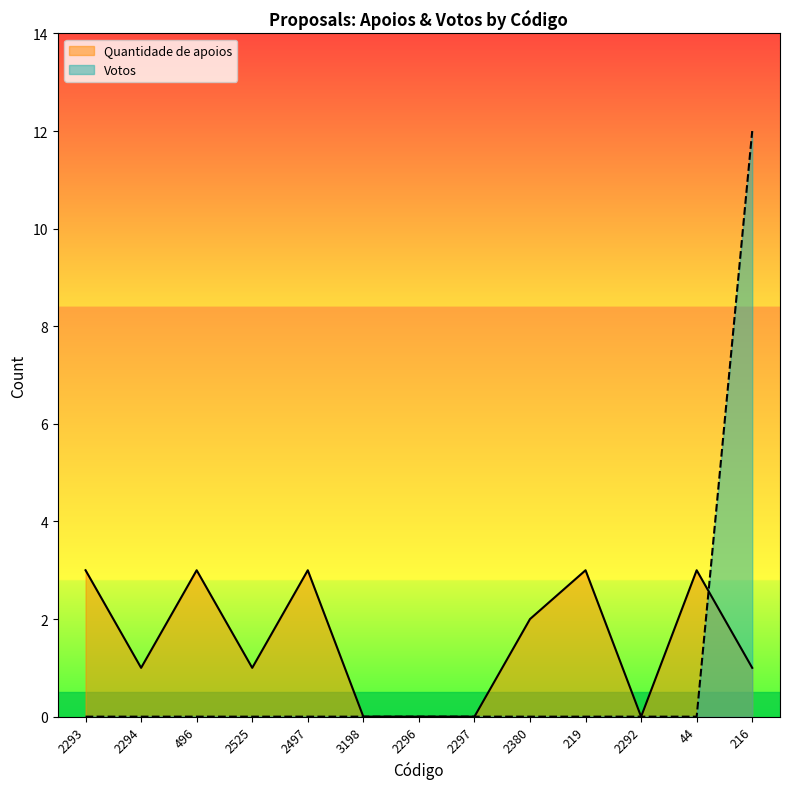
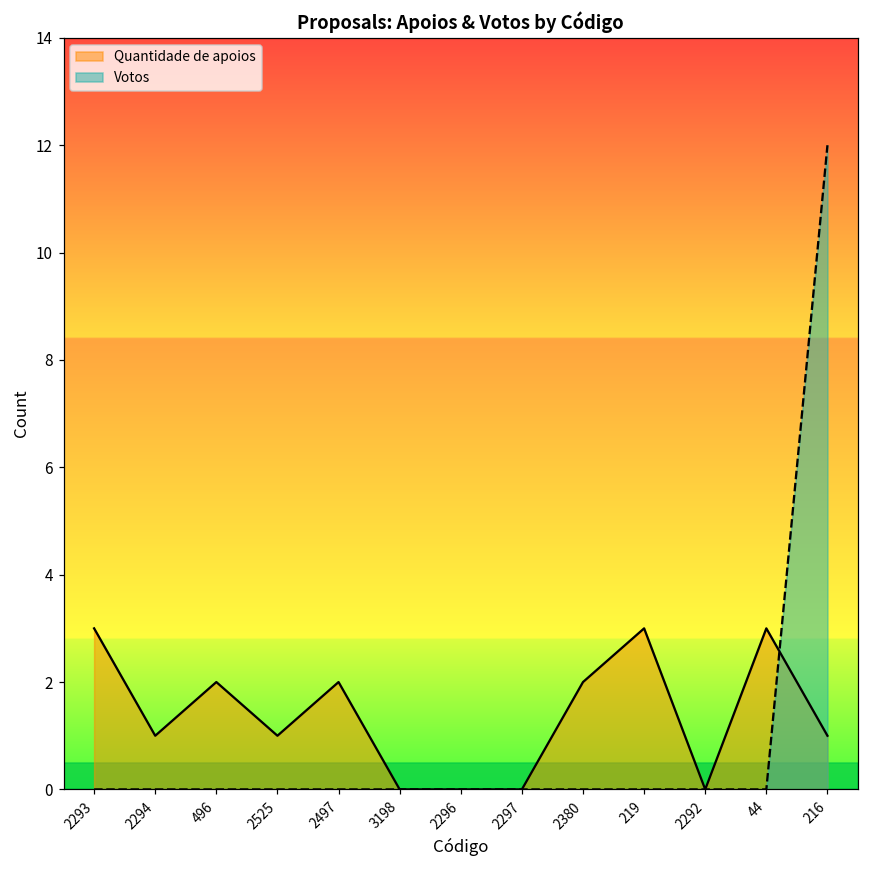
Quantidade de apoios, 496: 3 -> 2
Quantidade de apoios, 2497: 3 -> 2
